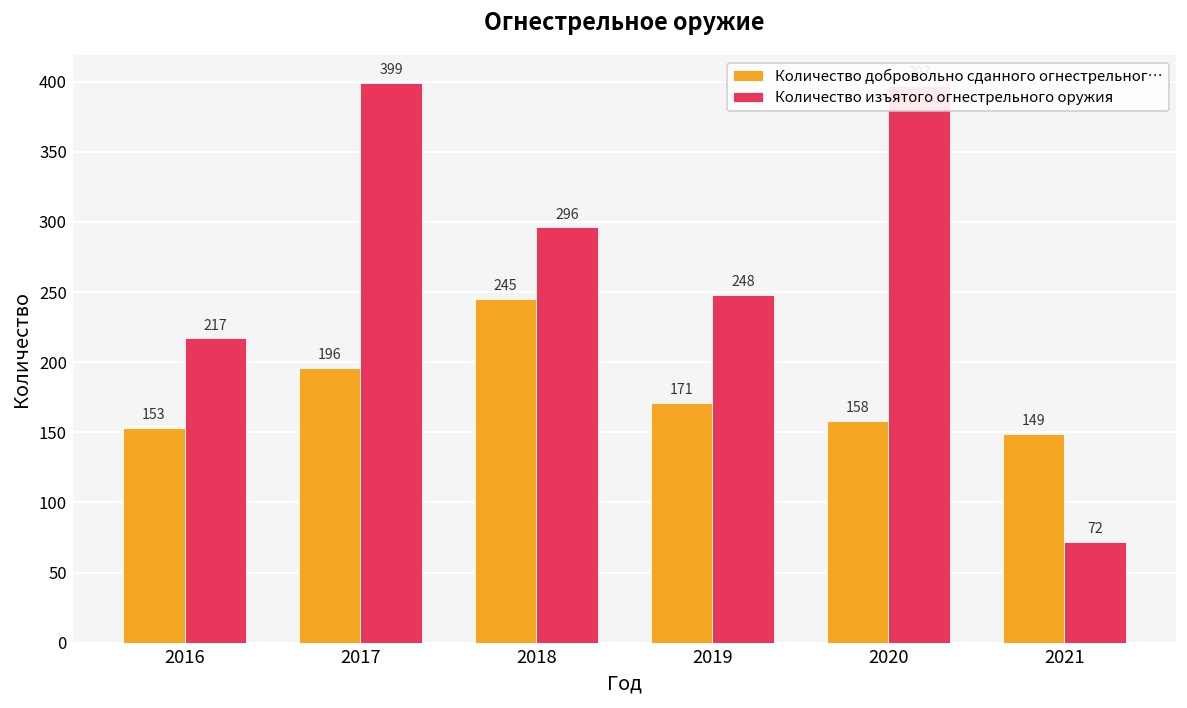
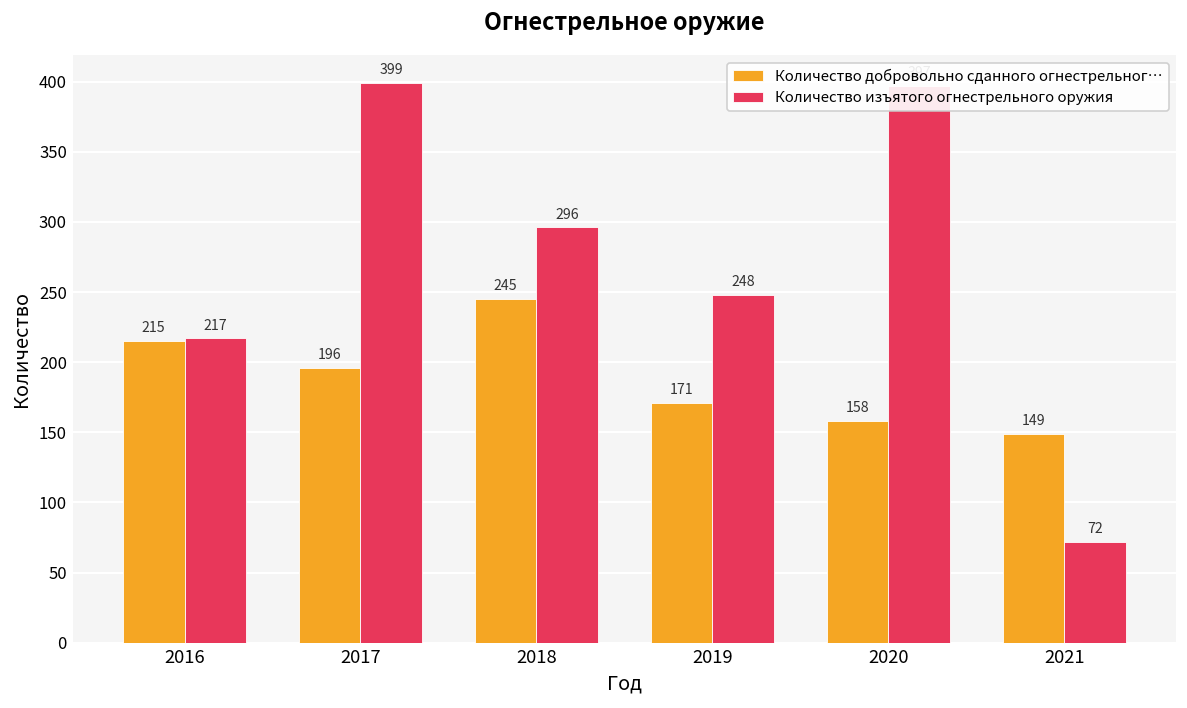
Количество добровольно сданного огнестрельног…, 2016: 153 -> 215
